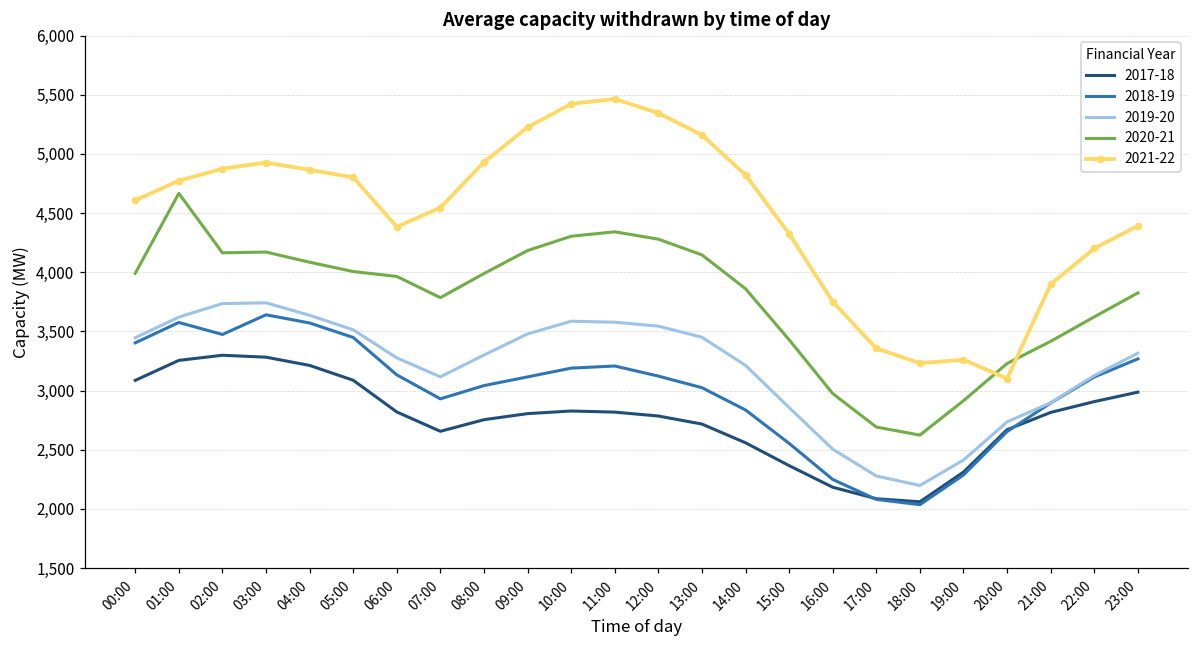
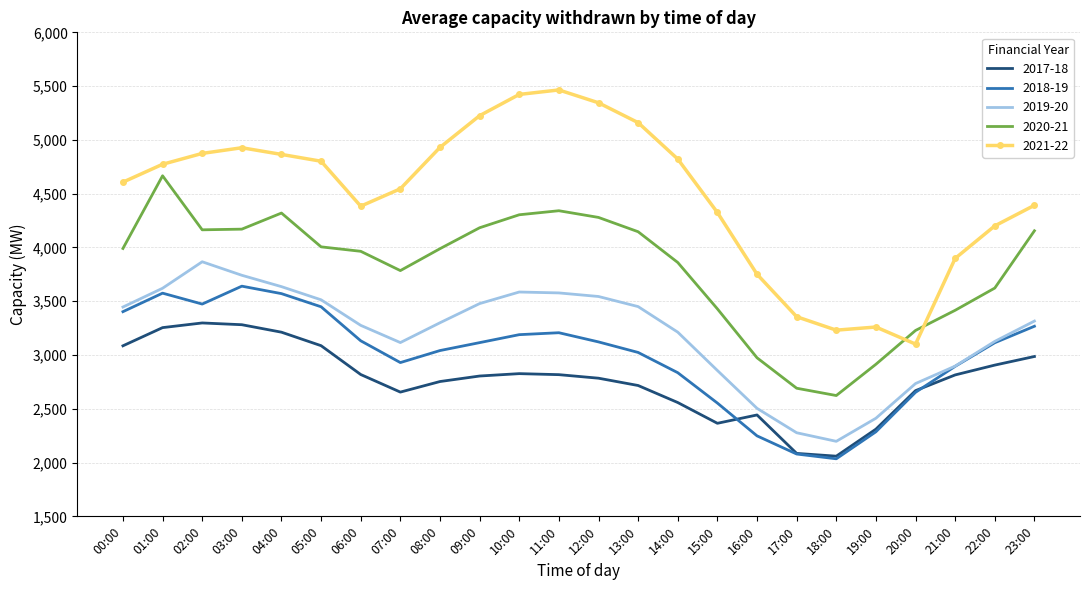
2019-20, 02:00: 3,730 -> 3,870
2020-21, 04:00: 4,080 -> 4,320
2017-18, 16:00: 2,180 -> 2,440
2020-21, 23:00: 3,820 -> 4,150
